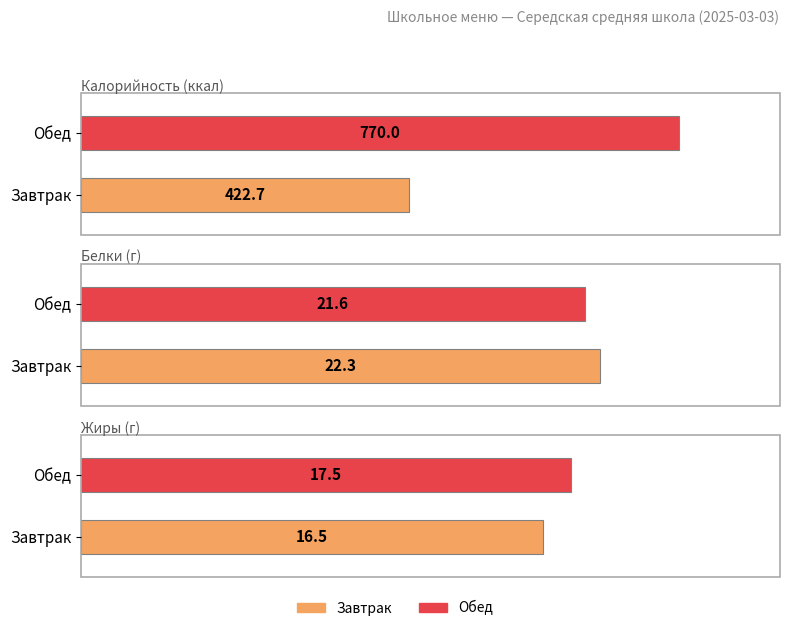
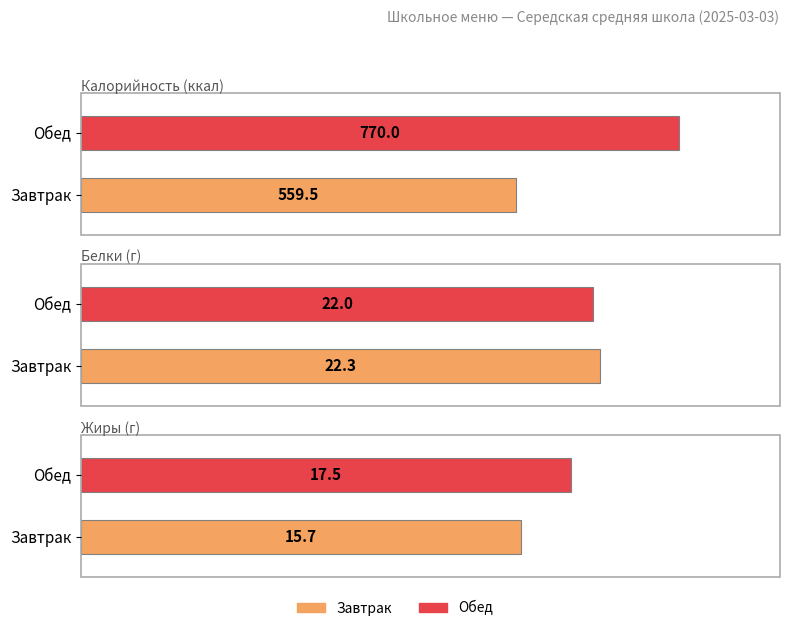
Калорийность (ккал), Завтрак: 422.7 -> 559.5
Белки (г), Обед: 21.6 -> 22.0
Жиры (г), Завтрак: 16.5 -> 15.7
